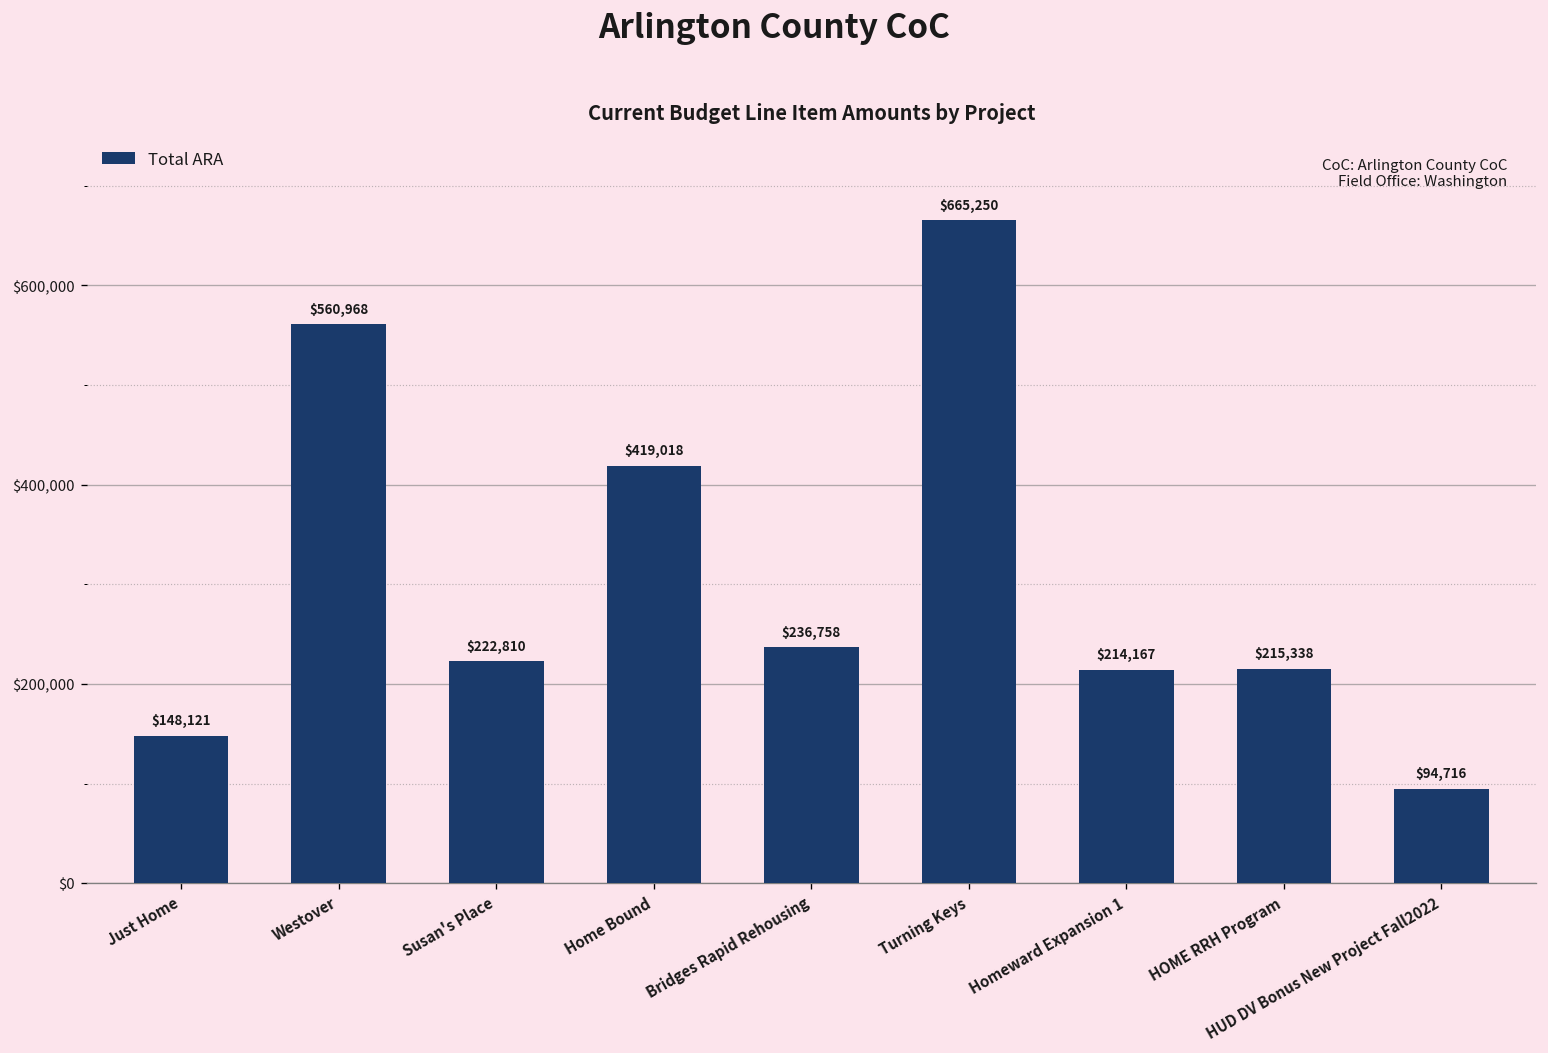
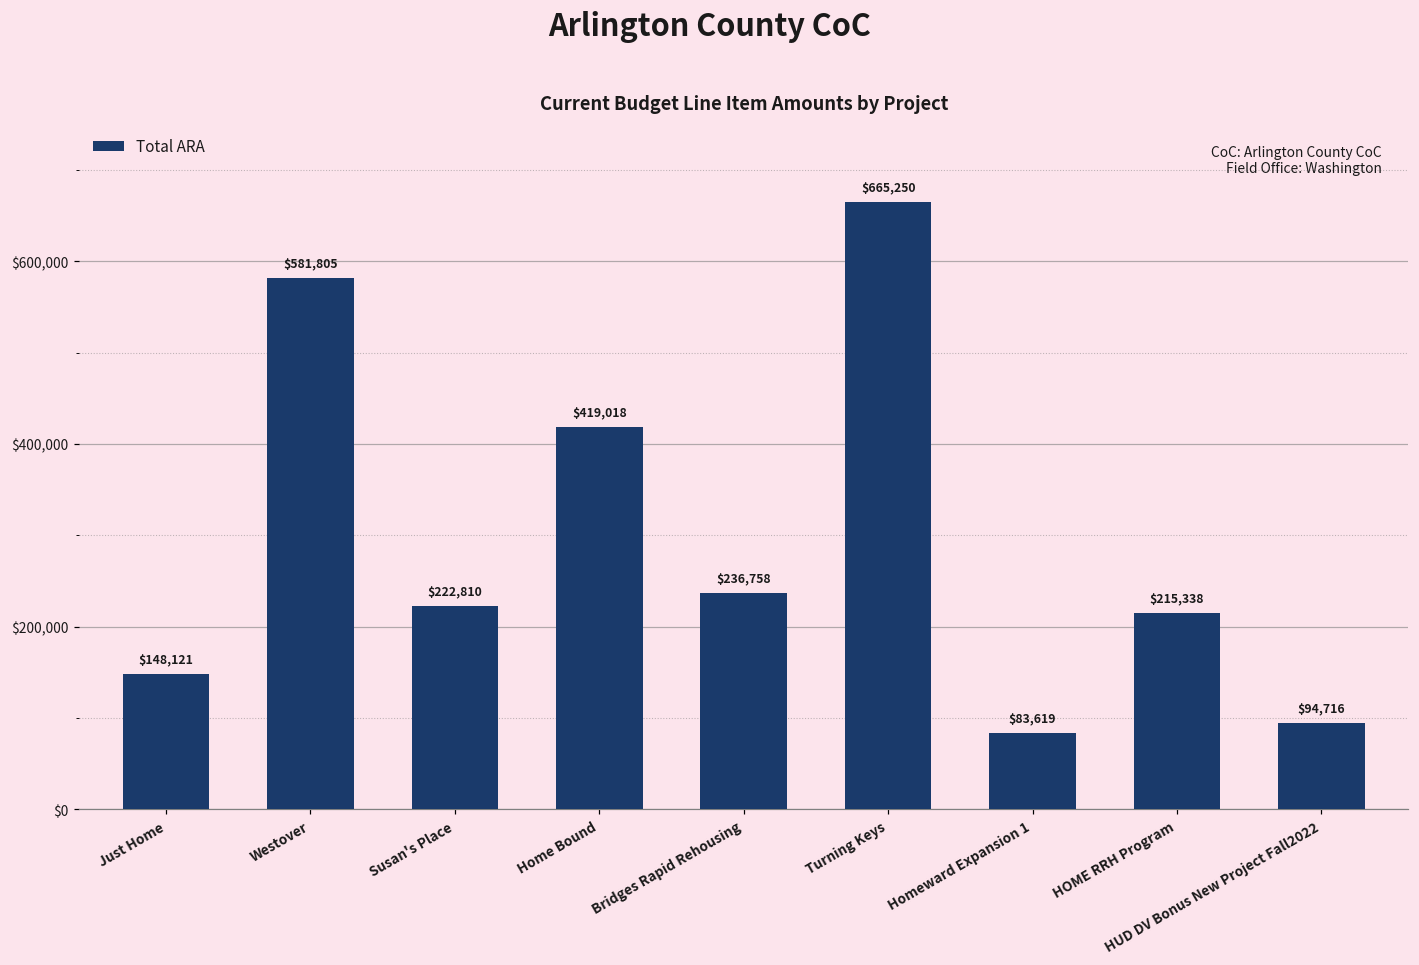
Westover: $560,968 -> $581,805
Homeward Expansion 1: $214,167 -> $83,619
